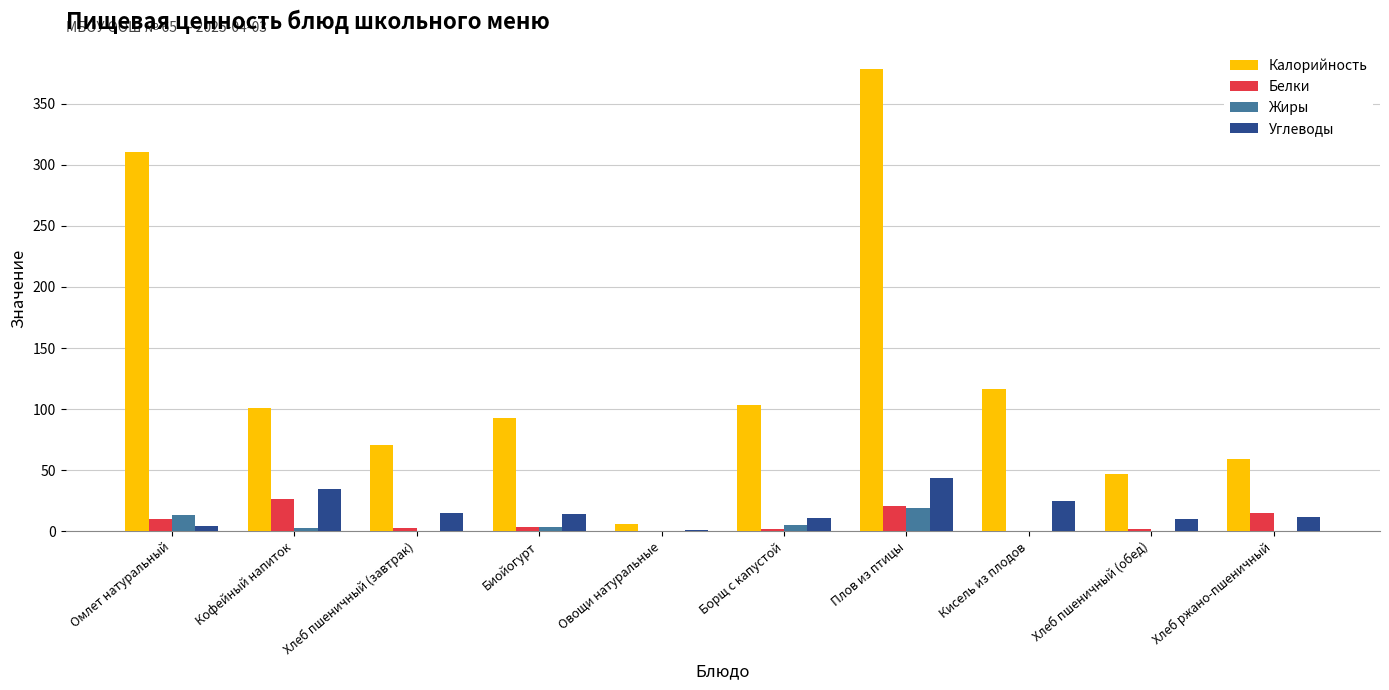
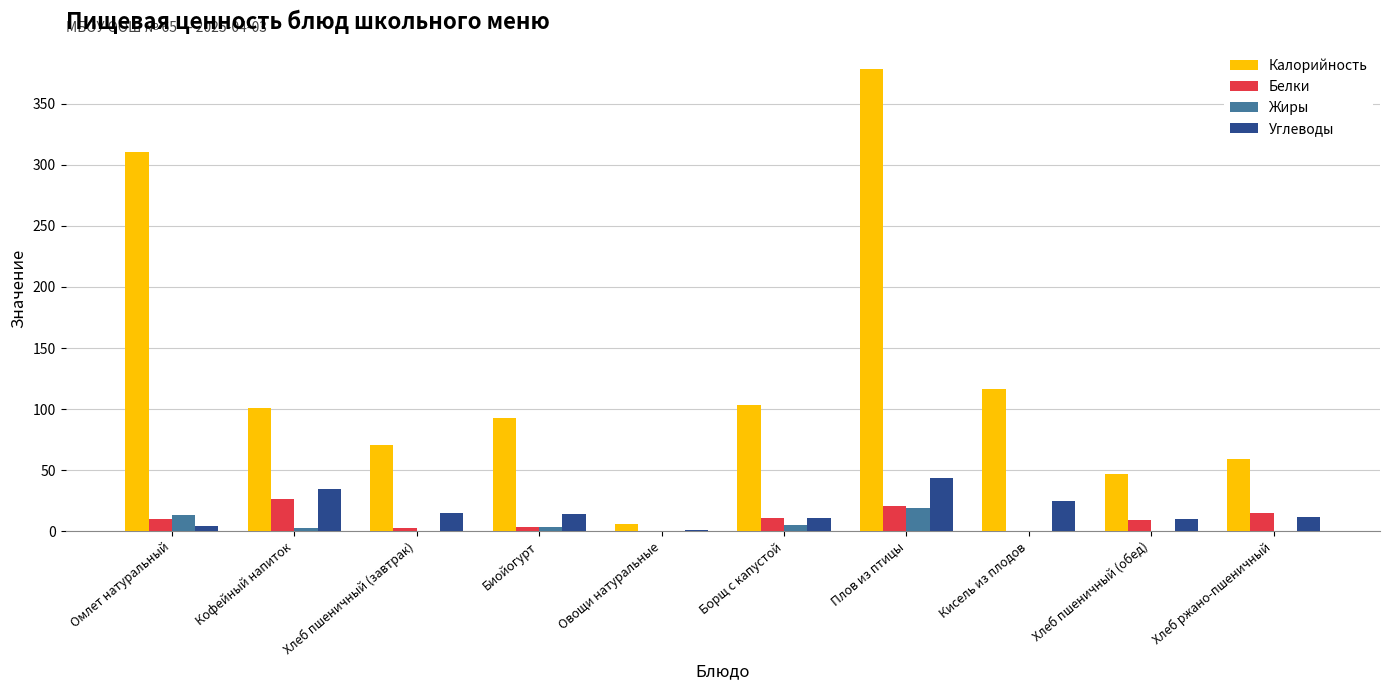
Белки, Борщ с капустой: 2 -> 11
Белки, Хлеб пшеничный (обед): 2 -> 9
